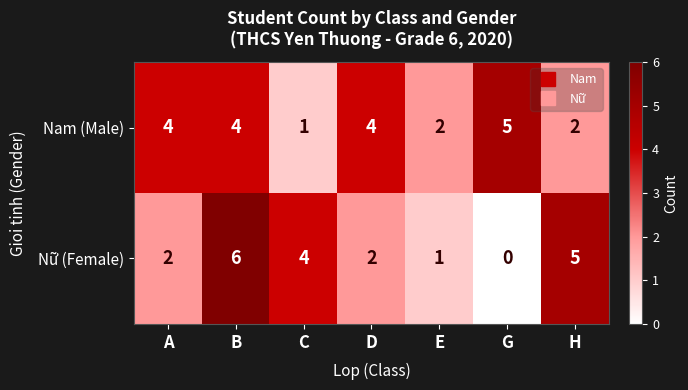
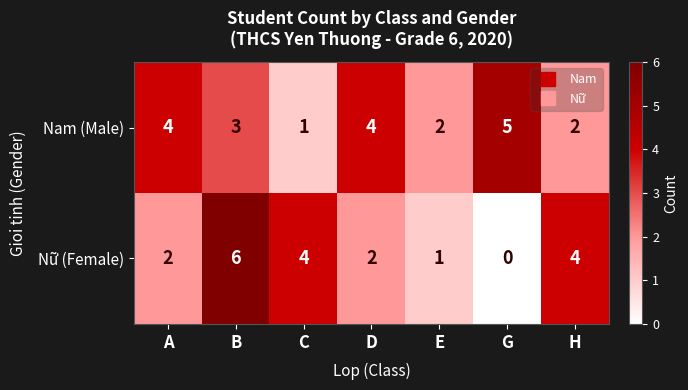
Nam (Male), B: 4 -> 3
Nữ (Female), H: 5 -> 4
